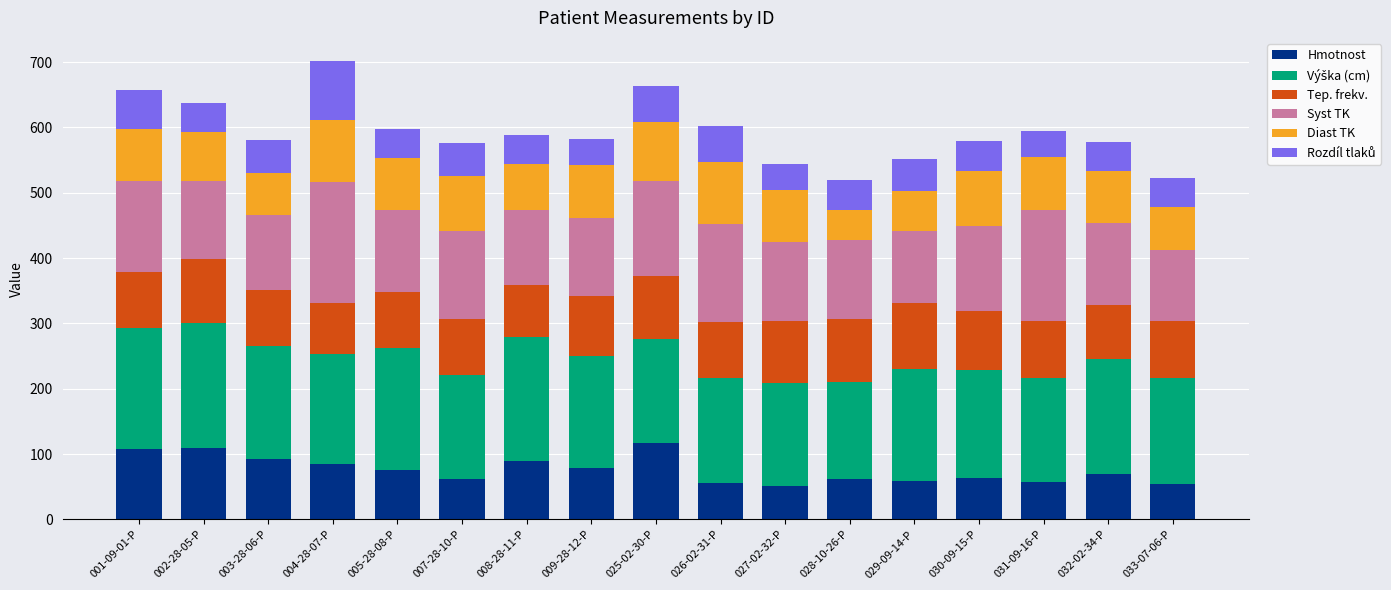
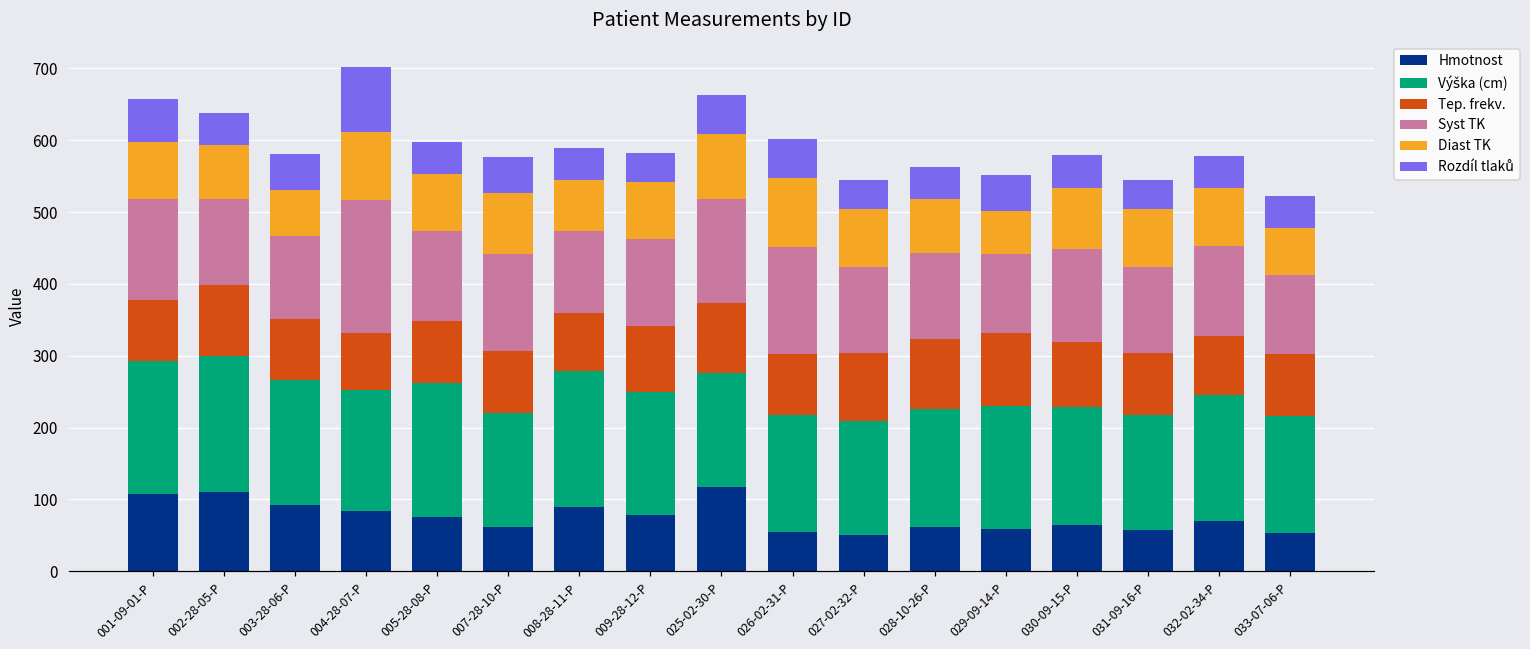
Výška (cm), 028-10-26-P: 150 -> 160
Diast TK, 028-10-26-P: 50 -> 80
Syst TK, 031-09-16-P: 170 -> 120
